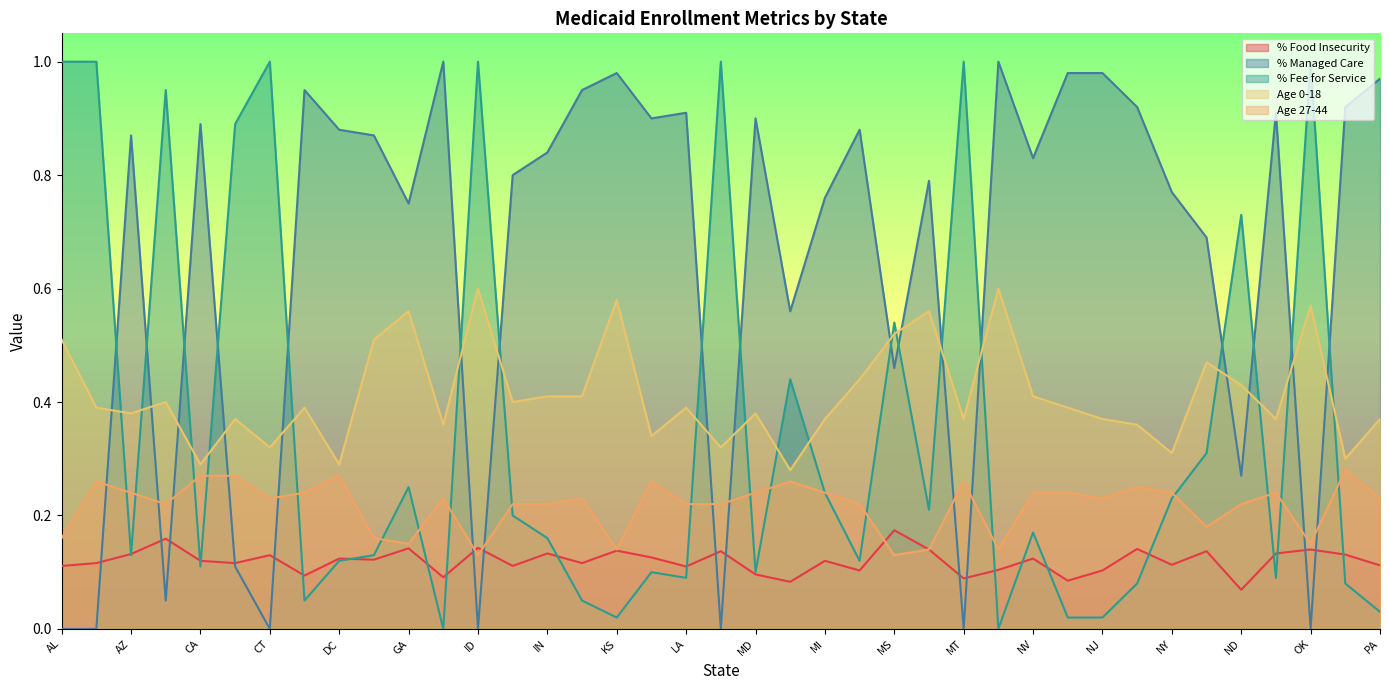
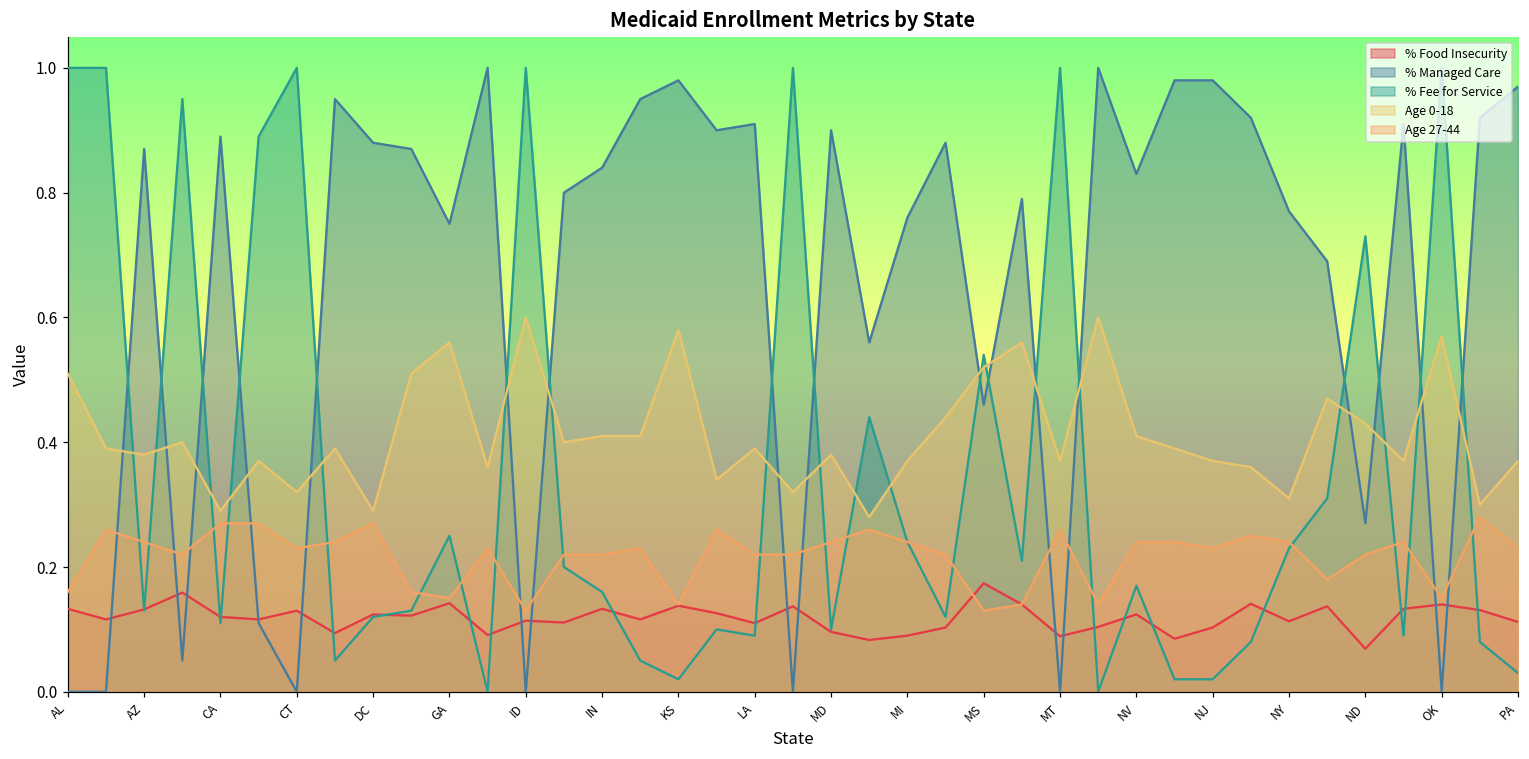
% Food Insecurity, AL: 0.11 -> 0.13
% Food Insecurity, ID: 0.14 -> 0.11
% Food Insecurity, MI: 0.12 -> 0.09
